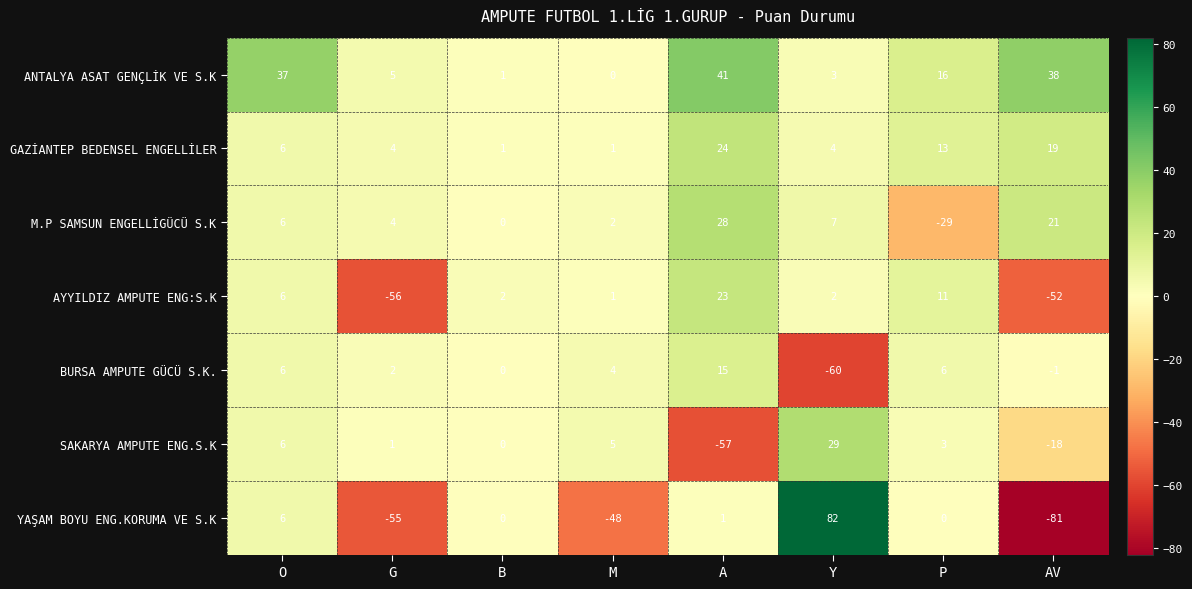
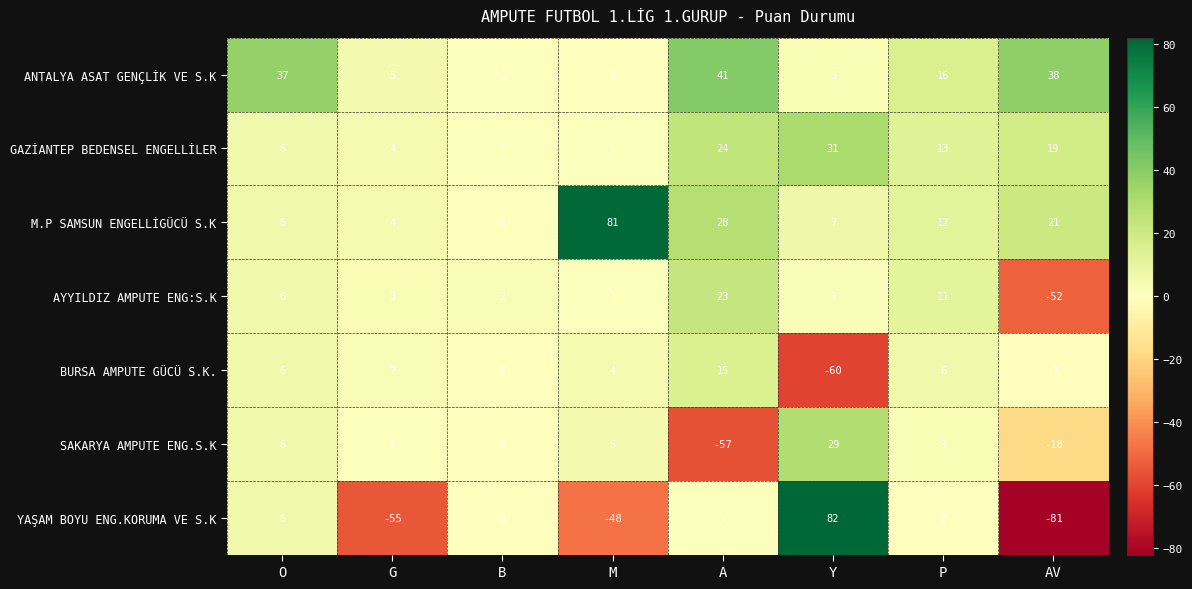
GAZİANTEP BEDENSEL ENGELLİLER, Y: 4 -> 31
M.P SAMSUN ENGELLİGÜCÜ S.K, M: 2 -> 81
M.P SAMSUN ENGELLİGÜCÜ S.K, P: -29 -> 12
AYYILDIZ AMPUTE ENG:S.K, G: -56 -> 3
